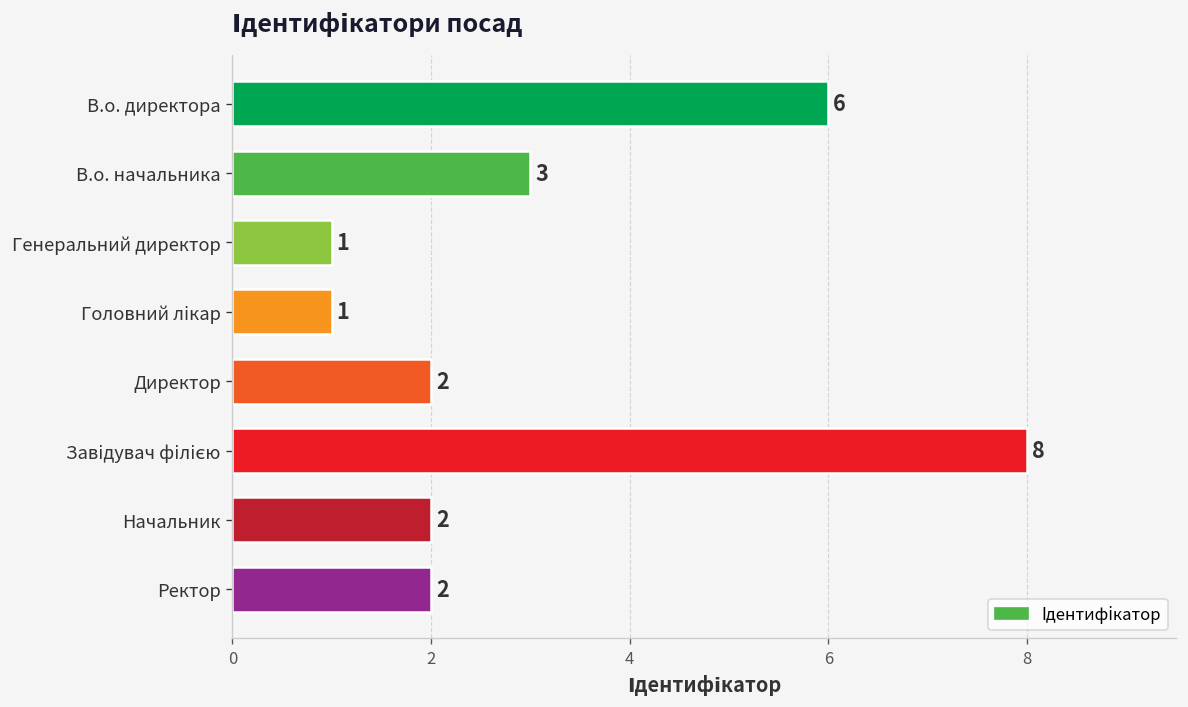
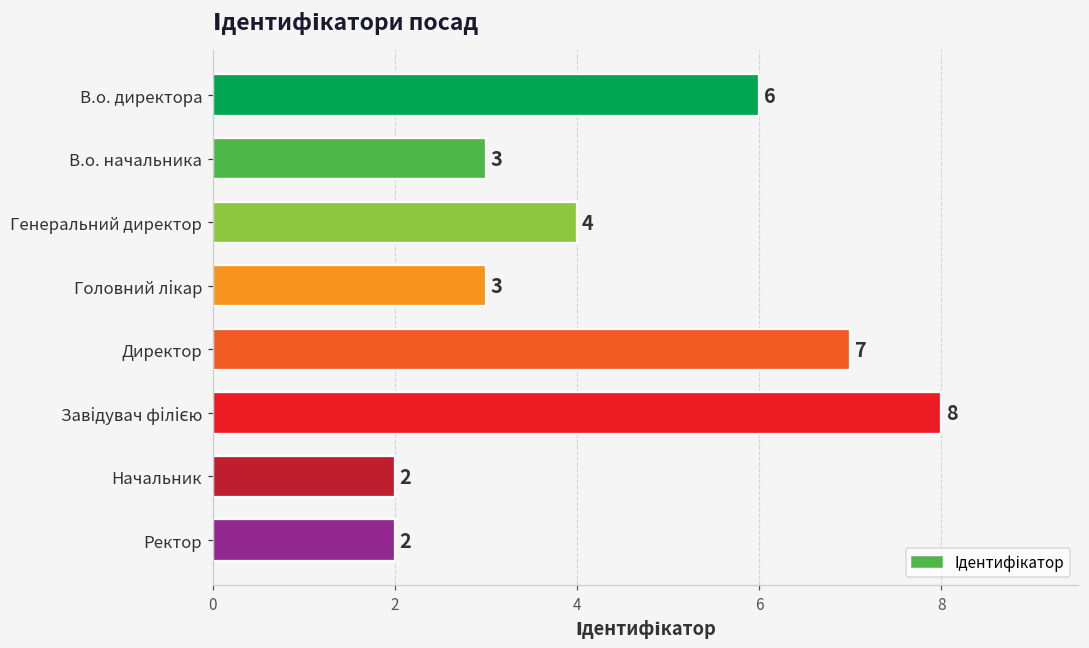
Генеральний директор: 1 -> 4
Головний лікар: 1 -> 3
Директор: 2 -> 7
